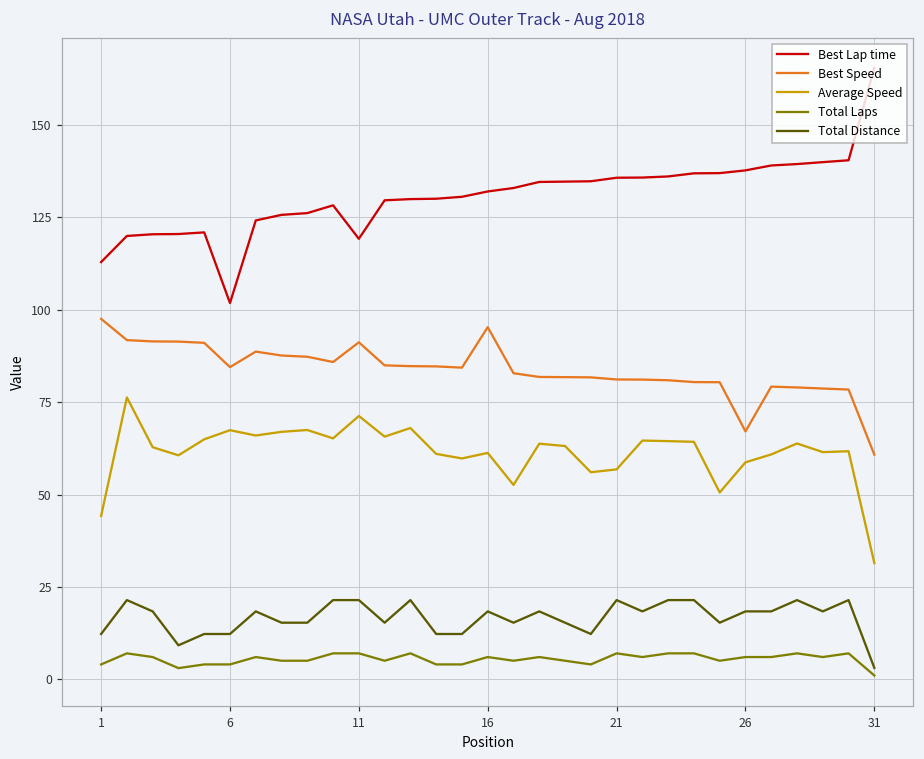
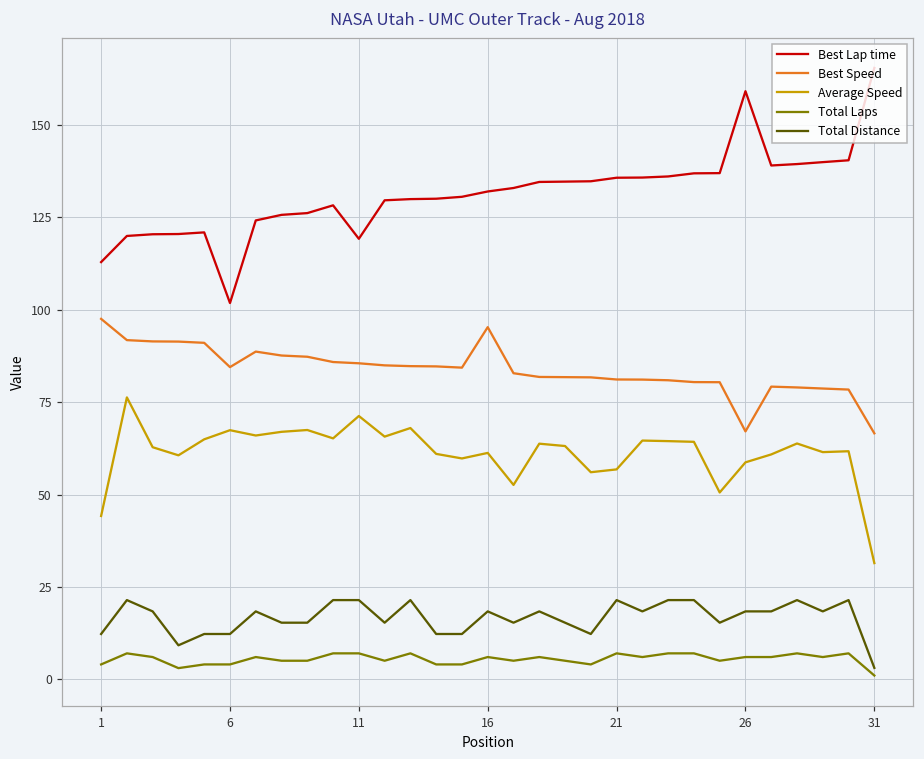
Best Speed, 11: 91 -> 86
Best Lap time, 26: 138 -> 159
Best Speed, 31: 61 -> 67
